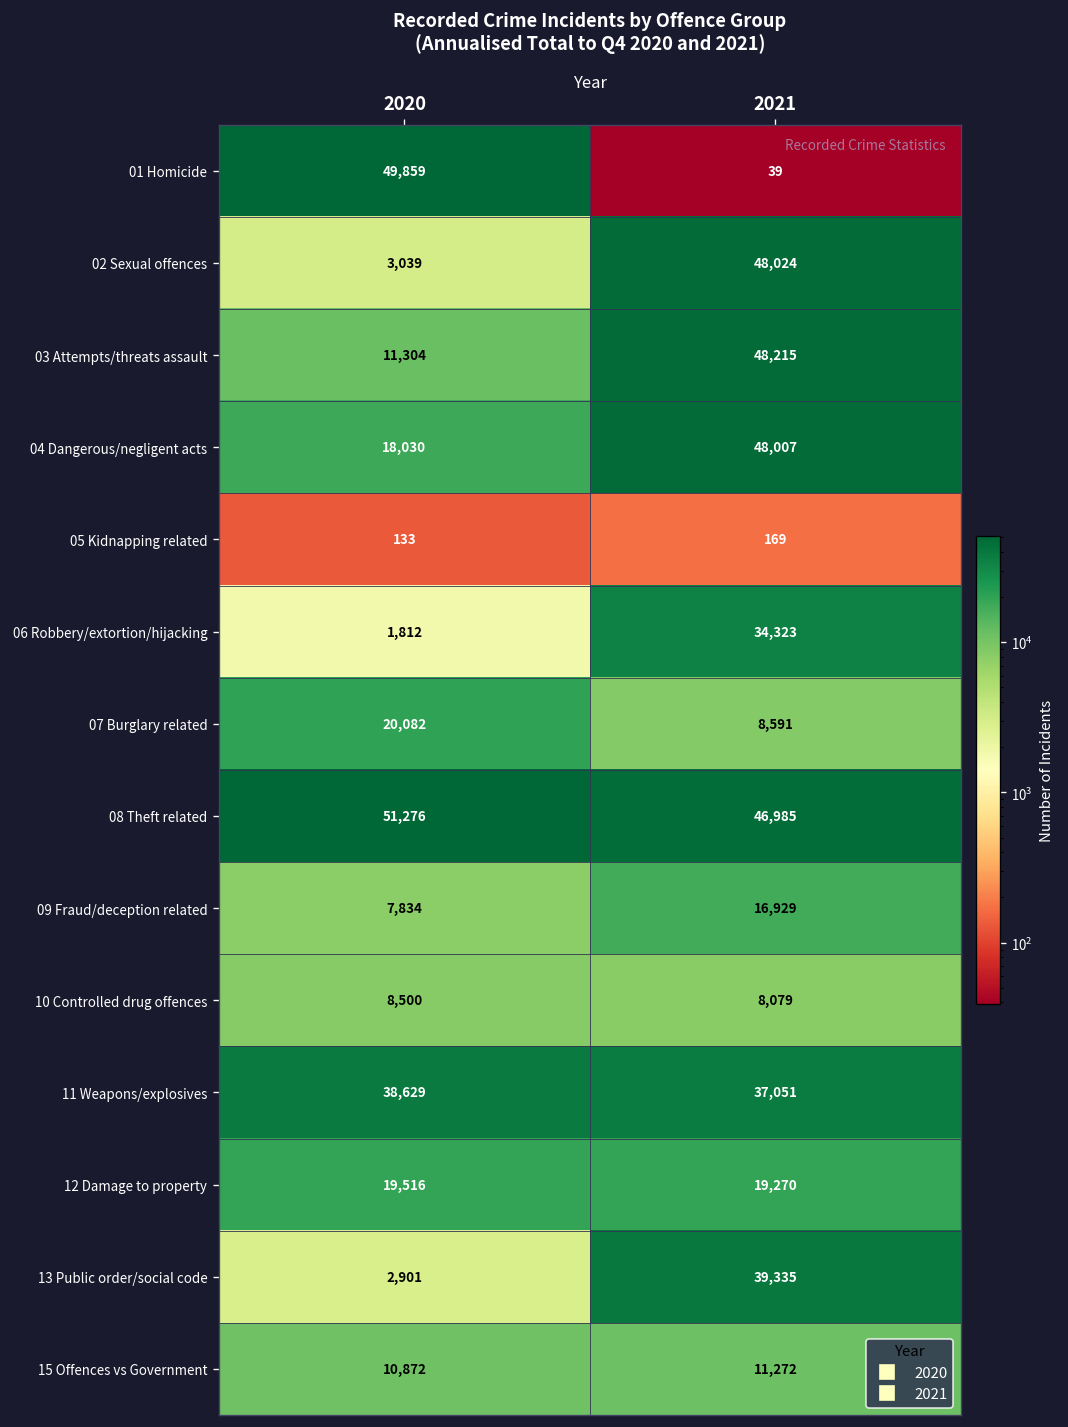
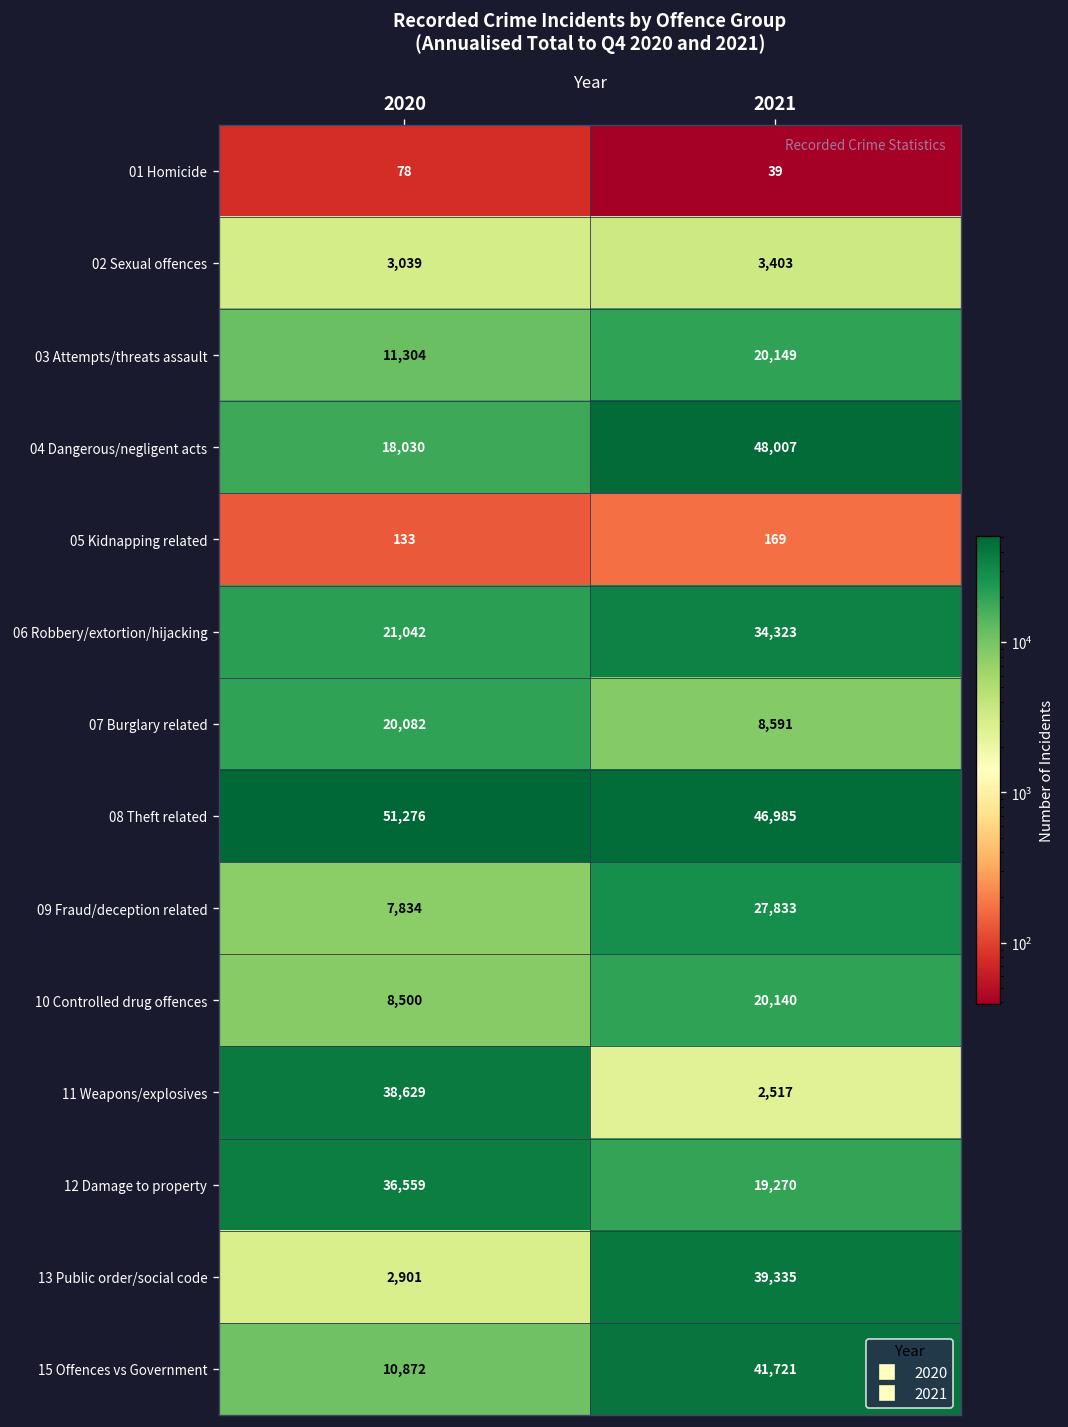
01 Homicide, 2020: 49,859 -> 78
02 Sexual offences, 2021: 48,024 -> 3,403
03 Attempts/threats assault, 2021: 48,215 -> 20,149
06 Robbery/extortion/hijacking, 2020: 1,812 -> 21,042
09 Fraud/deception related, 2021: 16,929 -> 27,833
10 Controlled drug offences, 2021: 8,079 -> 20,140
11 Weapons/explosives, 2021: 37,051 -> 2,517
12 Damage to property, 2020: 19,516 -> 36,559
15 Offences vs Government, 2021: 11,272 -> 41,721
